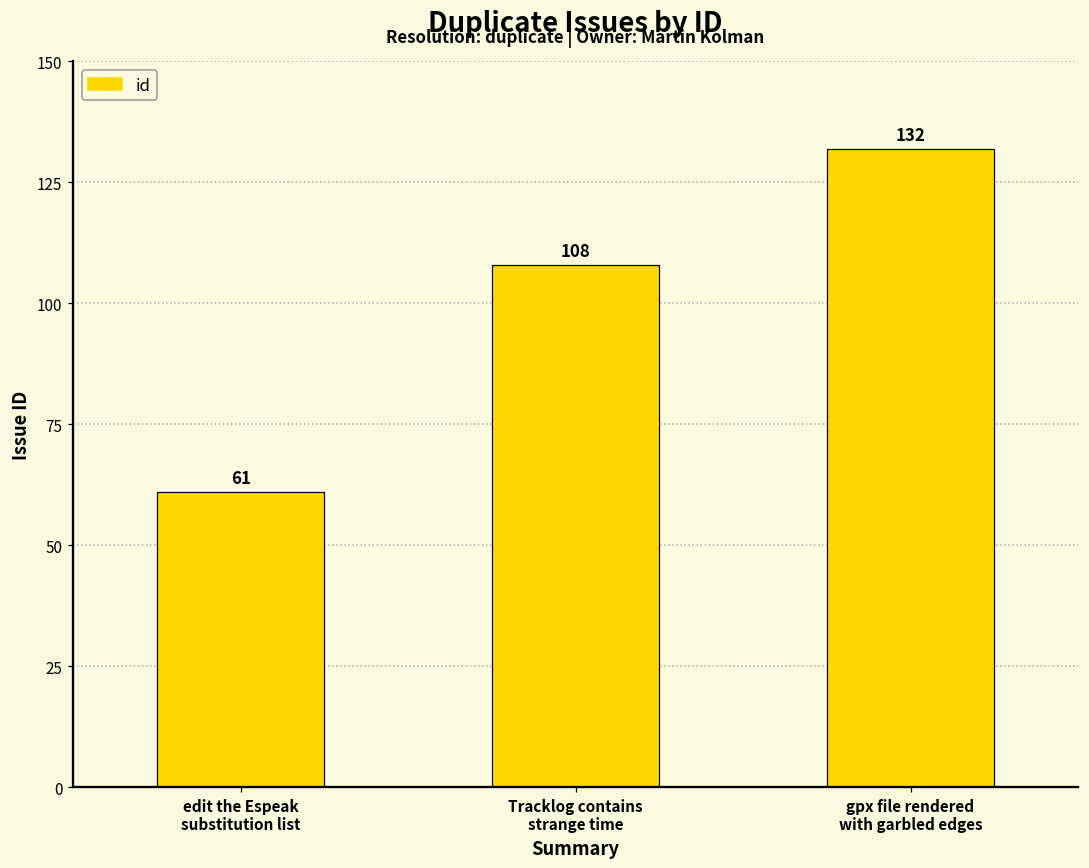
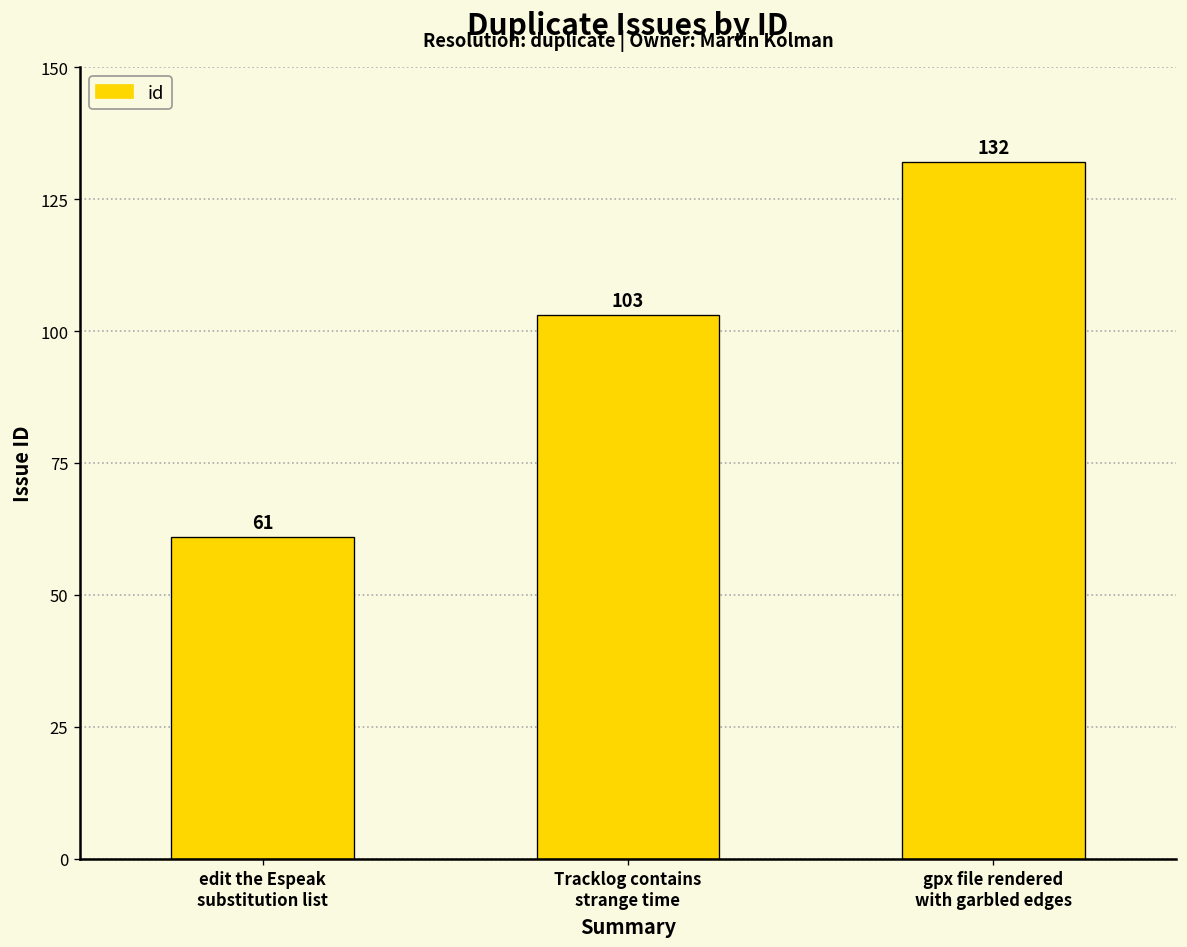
Tracklog contains strange time: 108 -> 103
